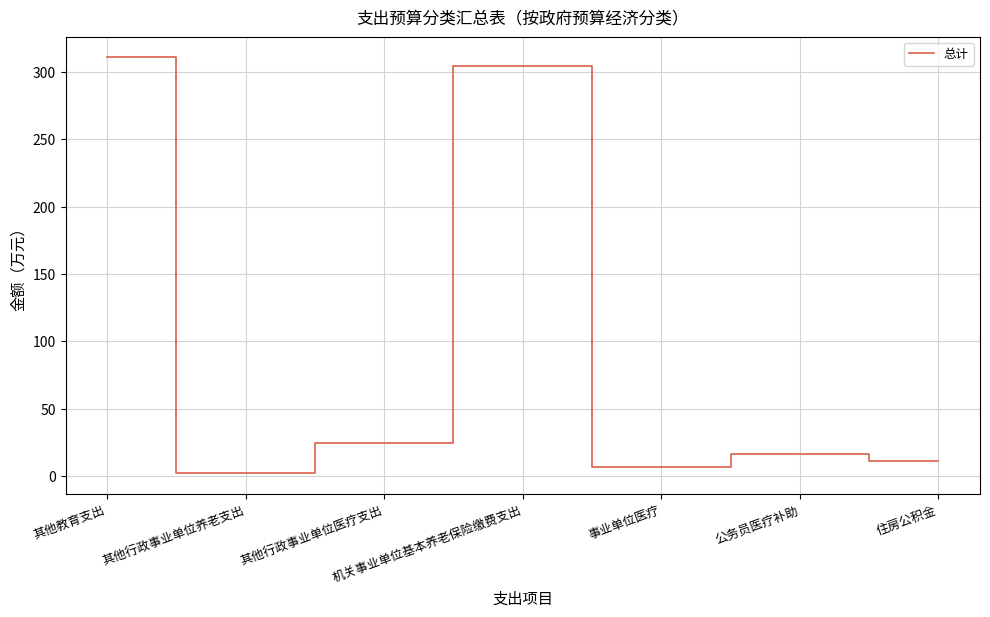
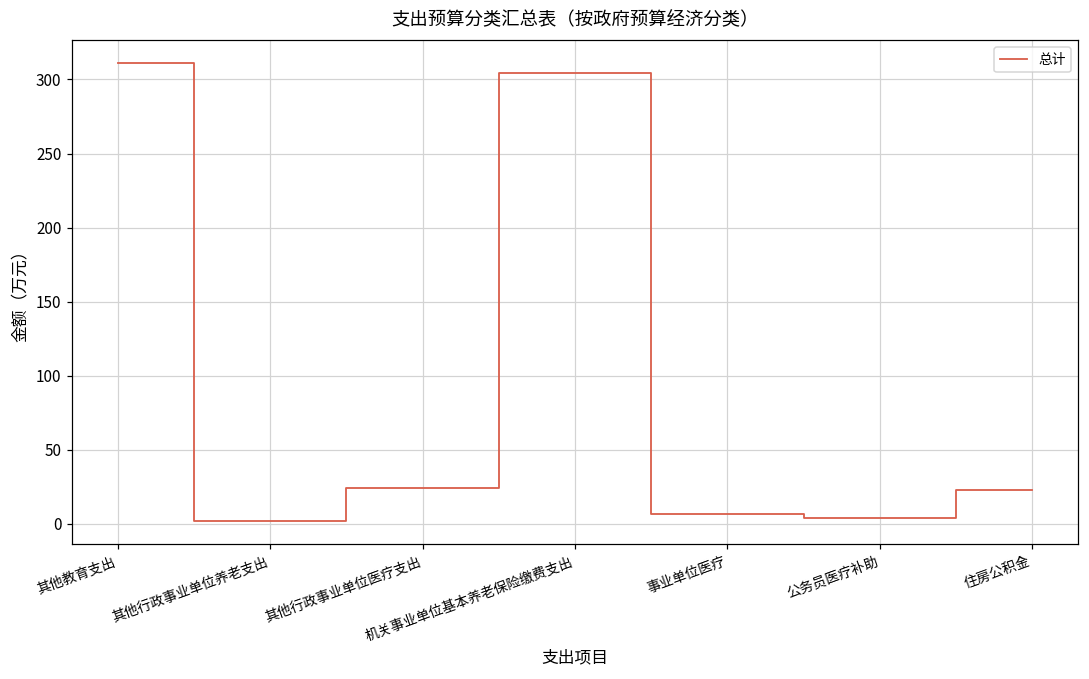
公务员医疗补助: 17 -> 4
住房公积金: 11 -> 23
